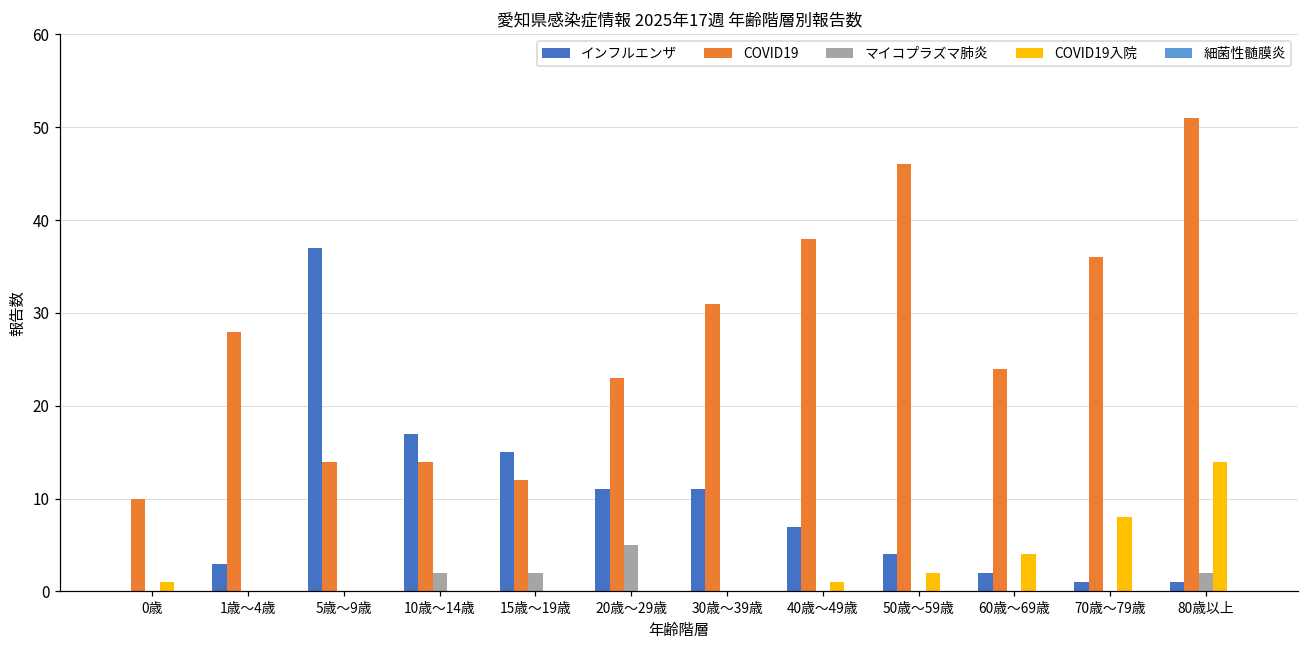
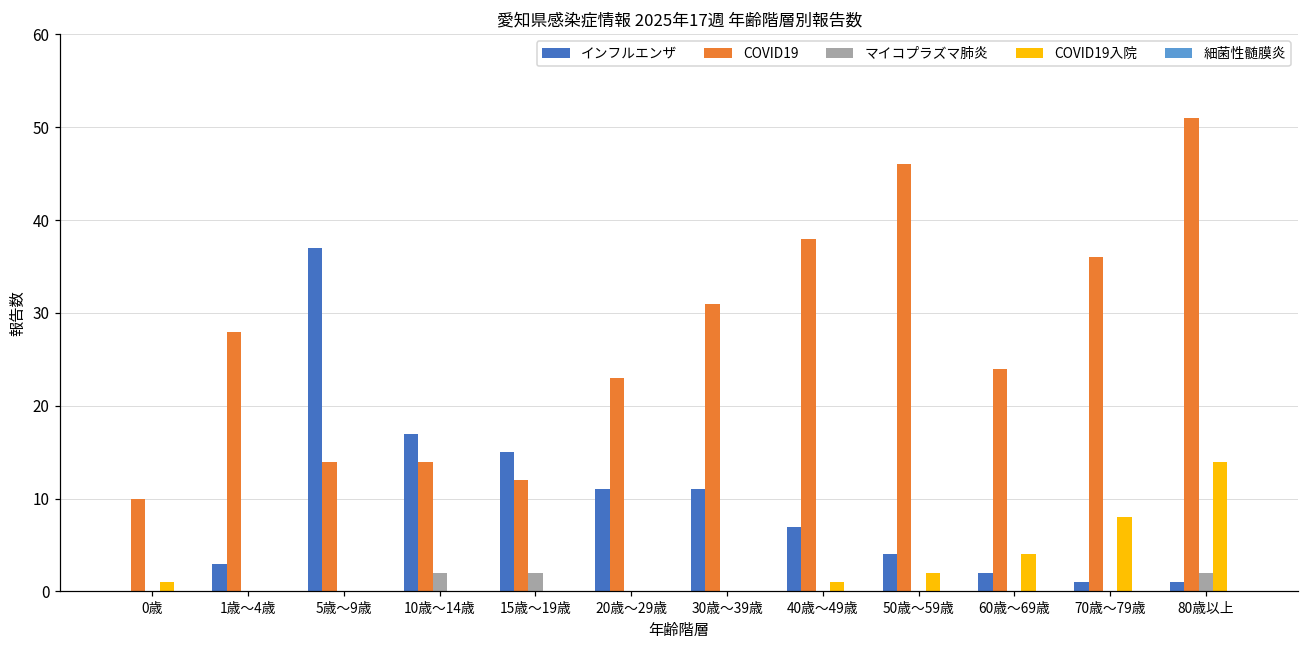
マイコプラズマ肺炎, 20歳～29歳: 5 -> 0
